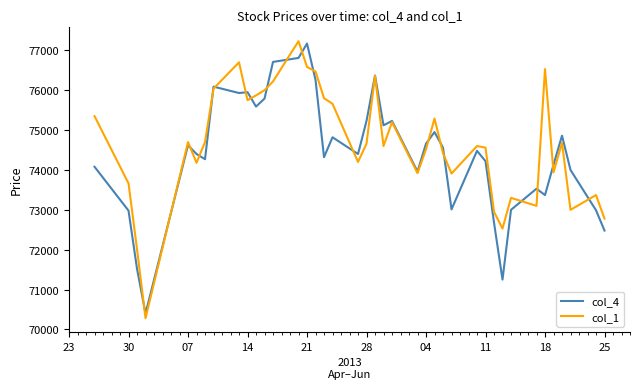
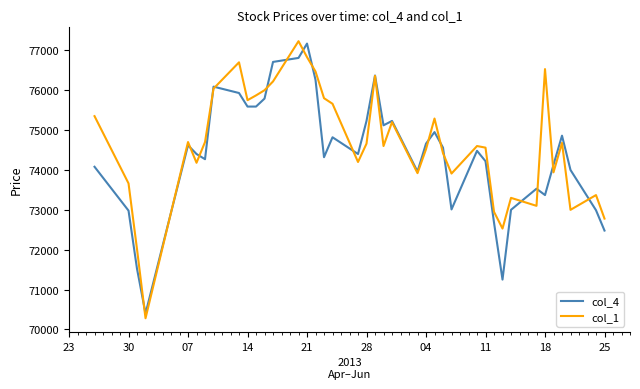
col_4, 14: 76000 -> 75600
col_1, 21: 76600 -> 76800
